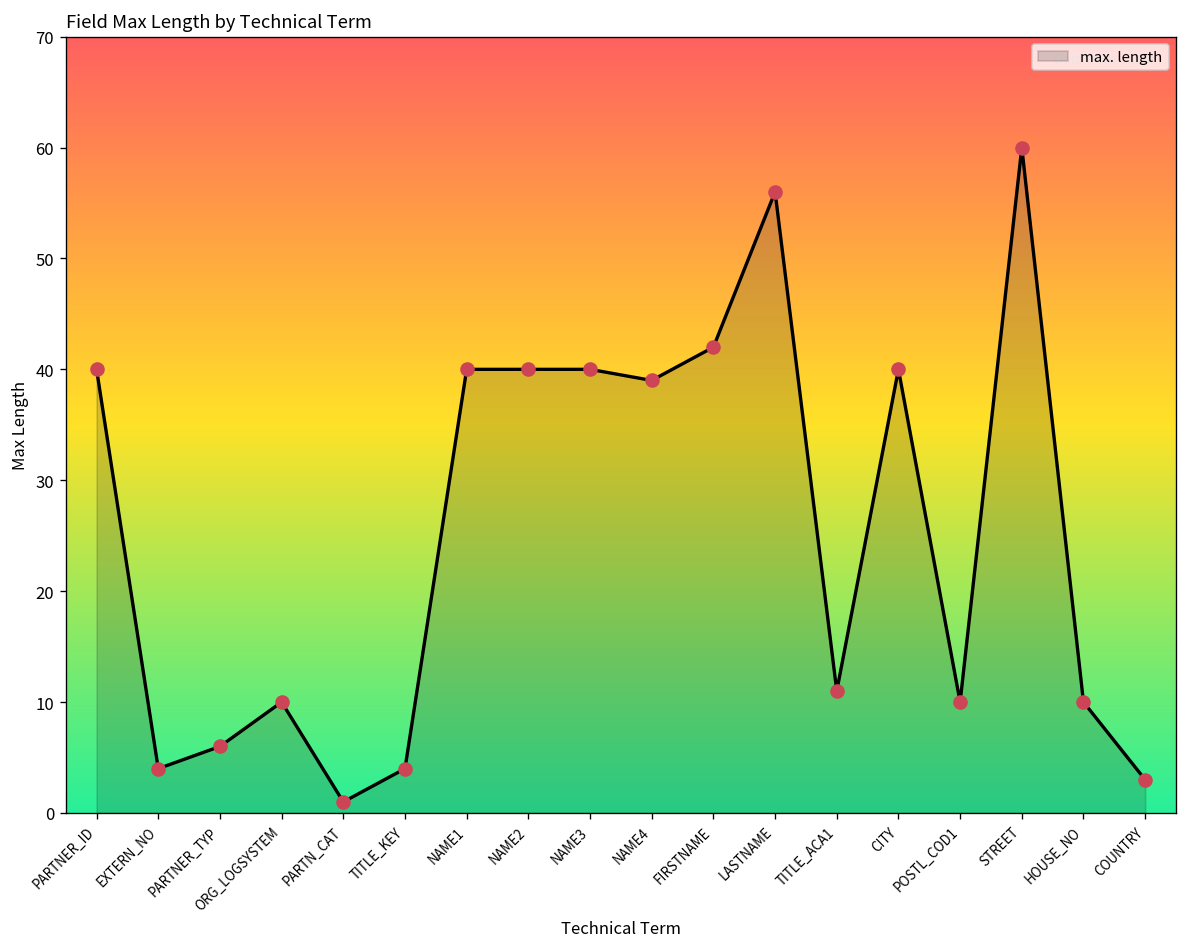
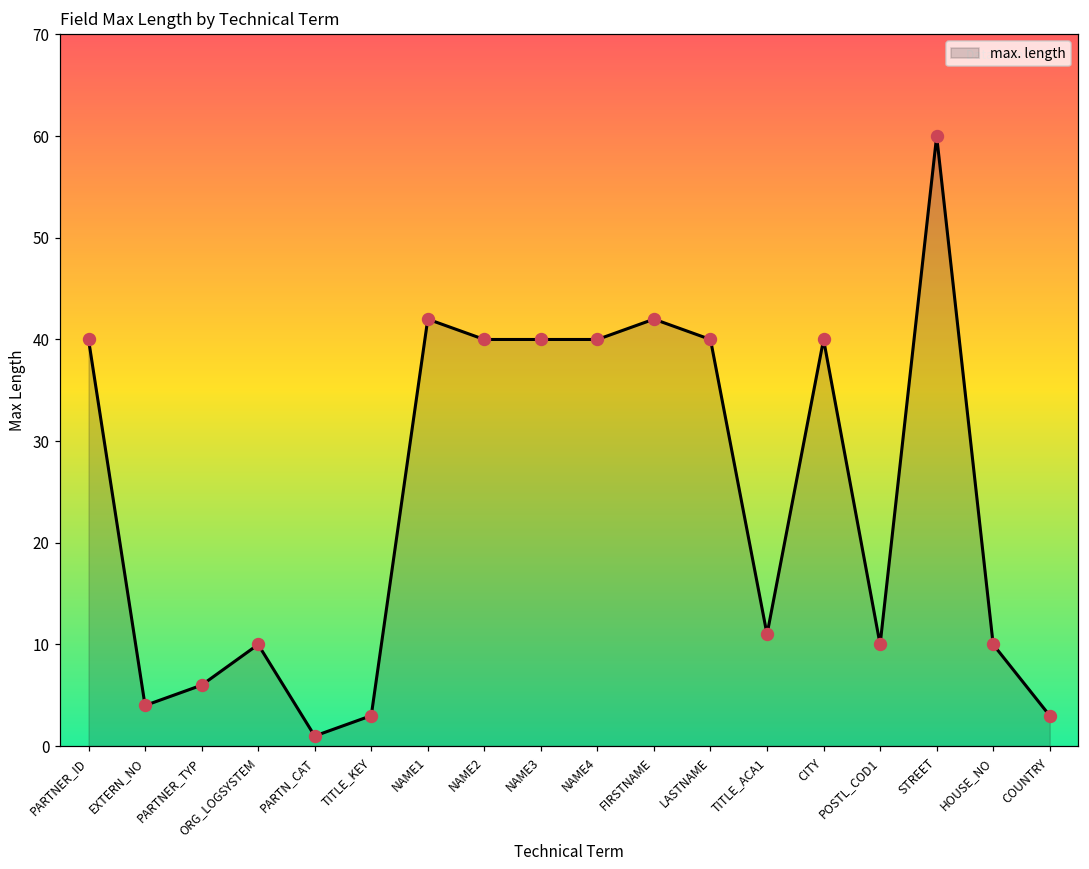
TITLE_KEY: 4 -> 3
NAME1: 40 -> 42
NAME4: 39 -> 40
LASTNAME: 56 -> 40
